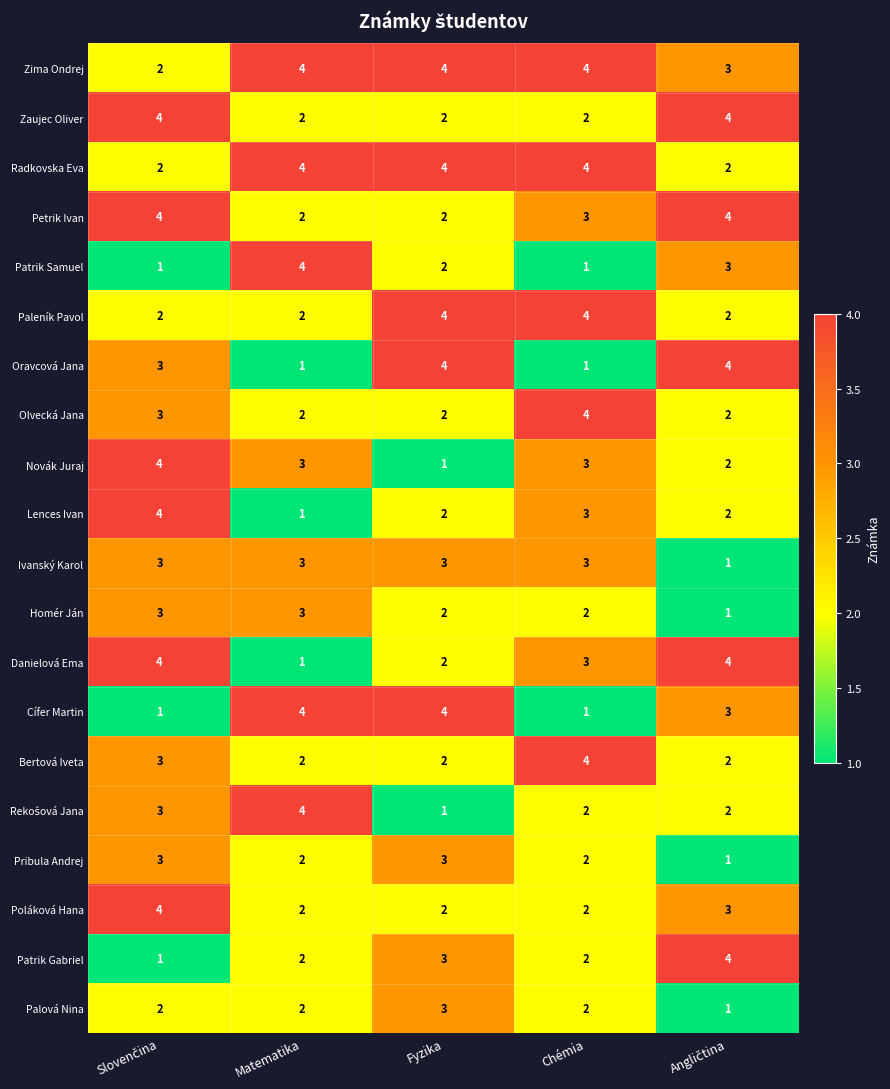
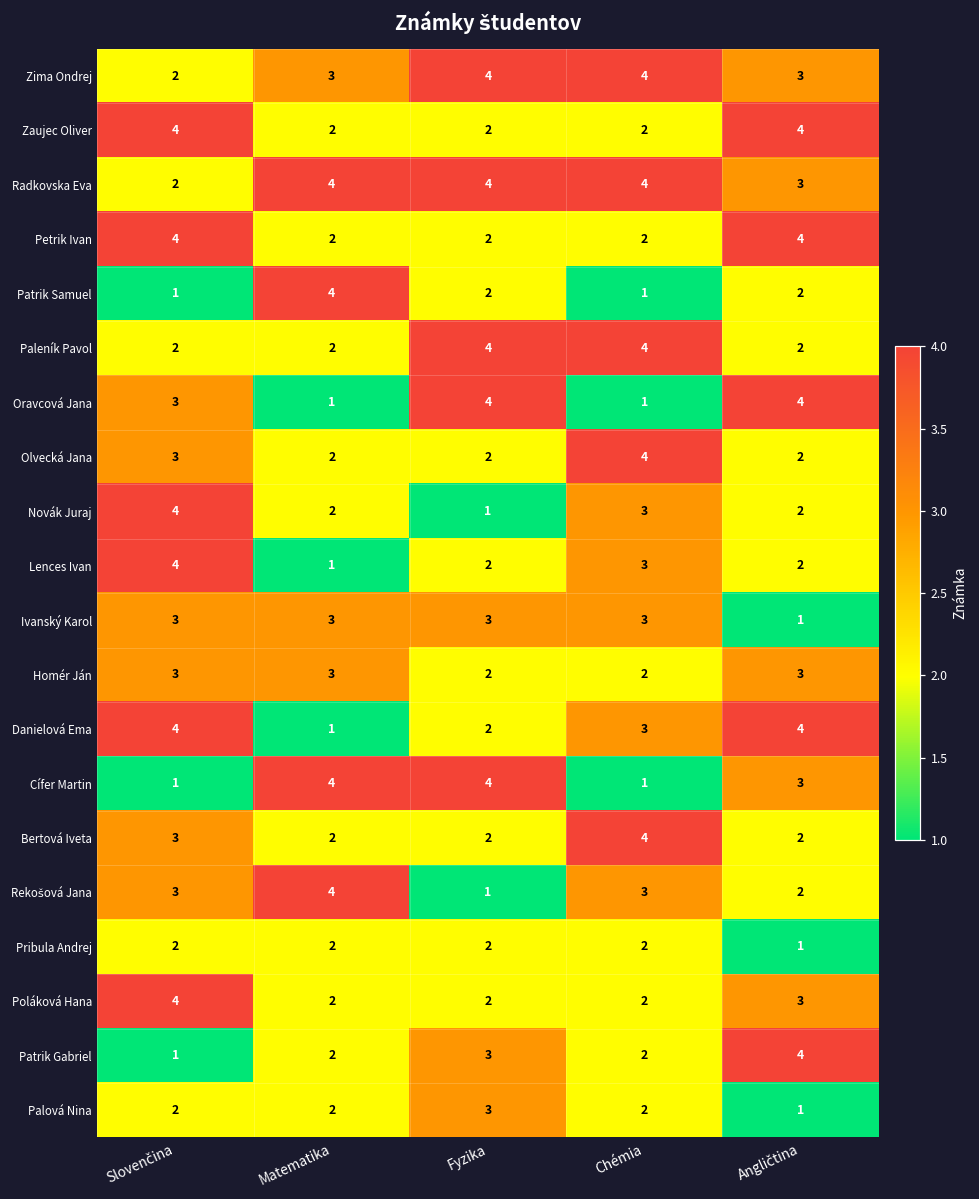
Zima Ondrej, Matematika: 4 -> 3
Radkovska Eva, Angličtina: 2 -> 3
Petrik Ivan, Chémia: 3 -> 2
Patrik Samuel, Angličtina: 3 -> 2
Novák Juraj, Matematika: 3 -> 2
Homér Ján, Angličtina: 1 -> 3
Rekošová Jana, Chémia: 2 -> 3
Pribula Andrej, Slovenčina: 3 -> 2
Pribula Andrej, Fyzika: 3 -> 2
